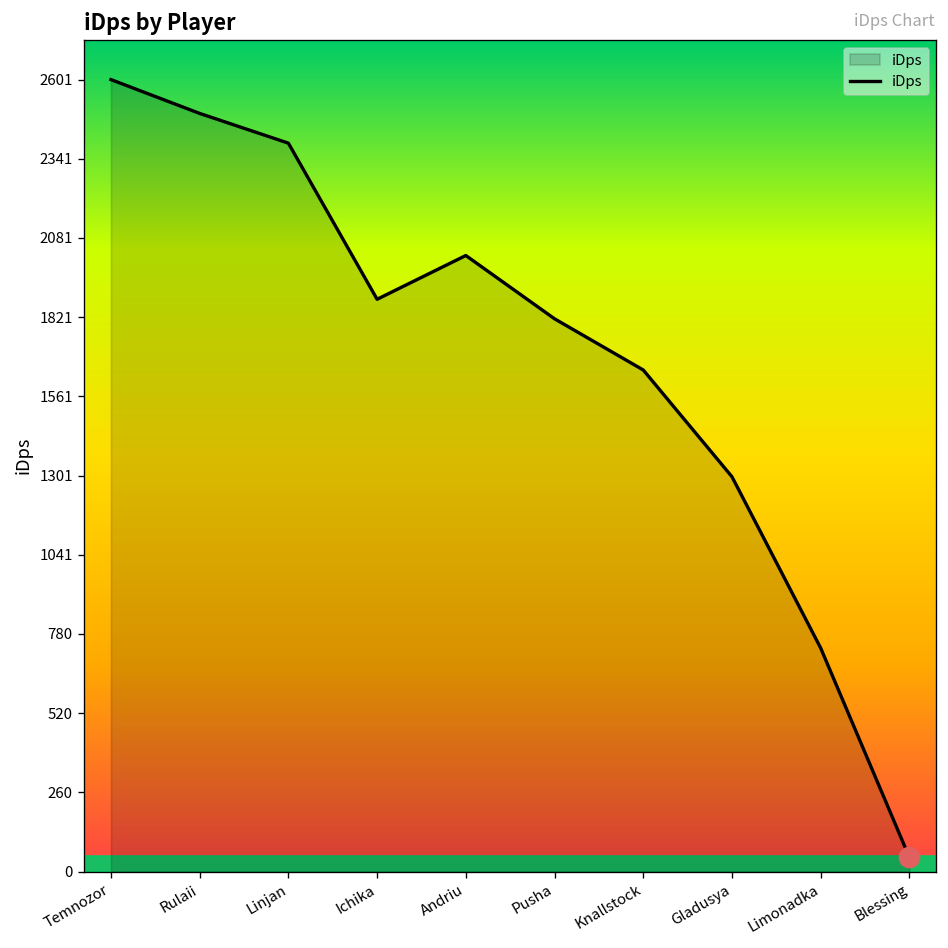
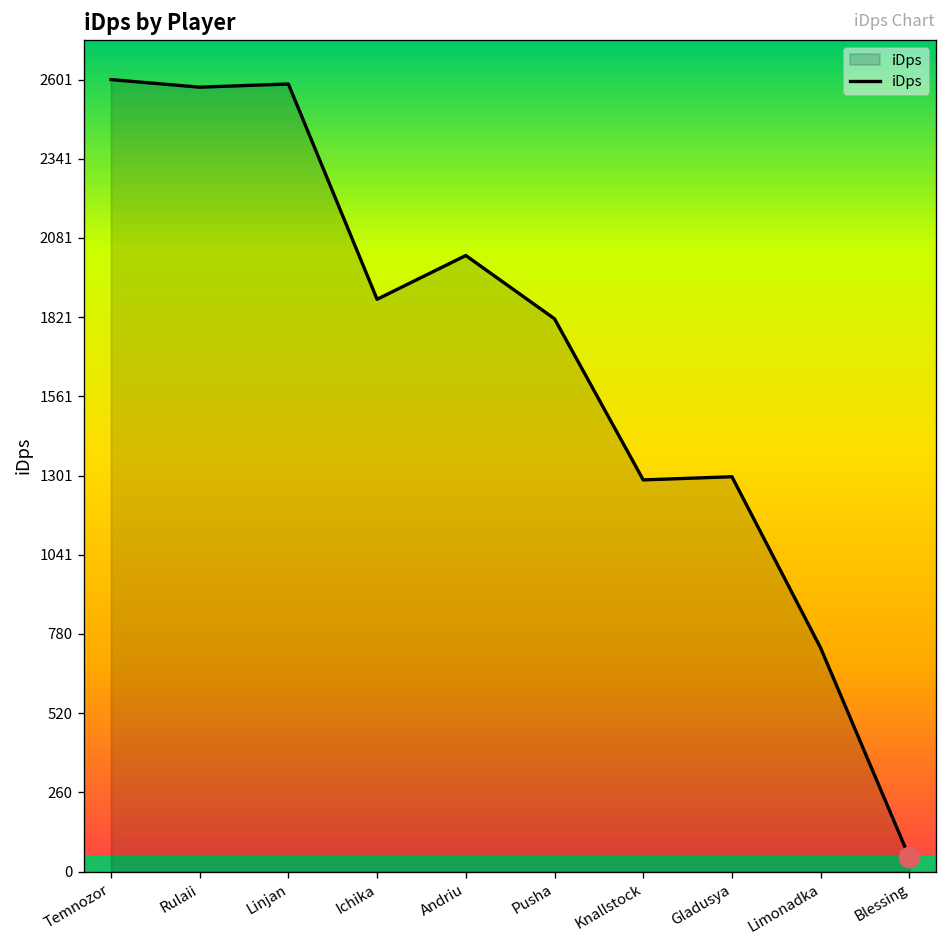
iDps, Rulaii: 2490 -> 2580
iDps, Linjan: 2390 -> 2590
iDps, Knallstock: 1650 -> 1290
